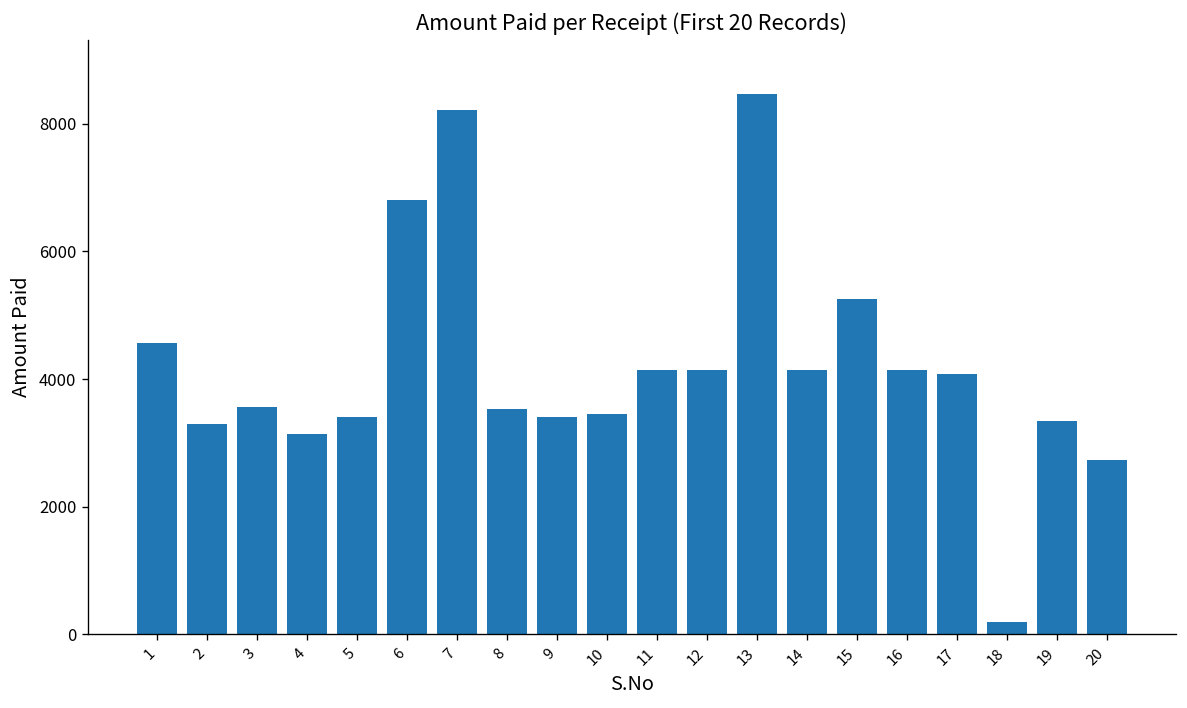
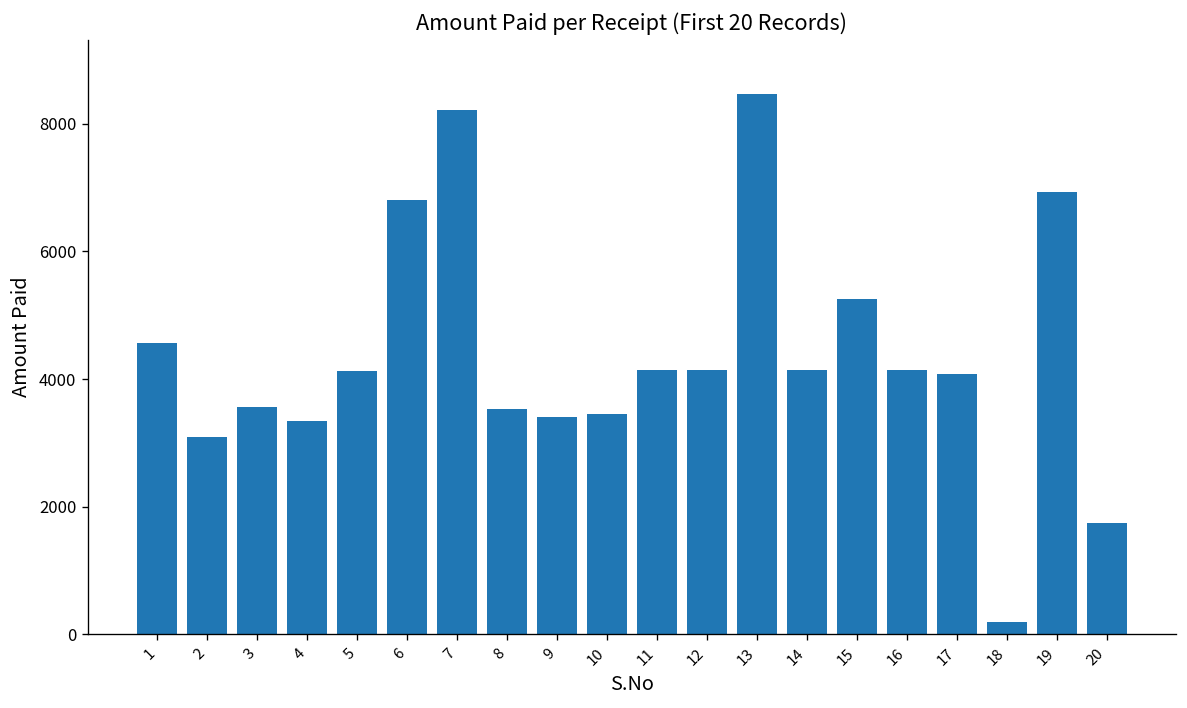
2: 3300 -> 3100
4: 3100 -> 3400
5: 3400 -> 4100
19: 3400 -> 6900
20: 2700 -> 1800
